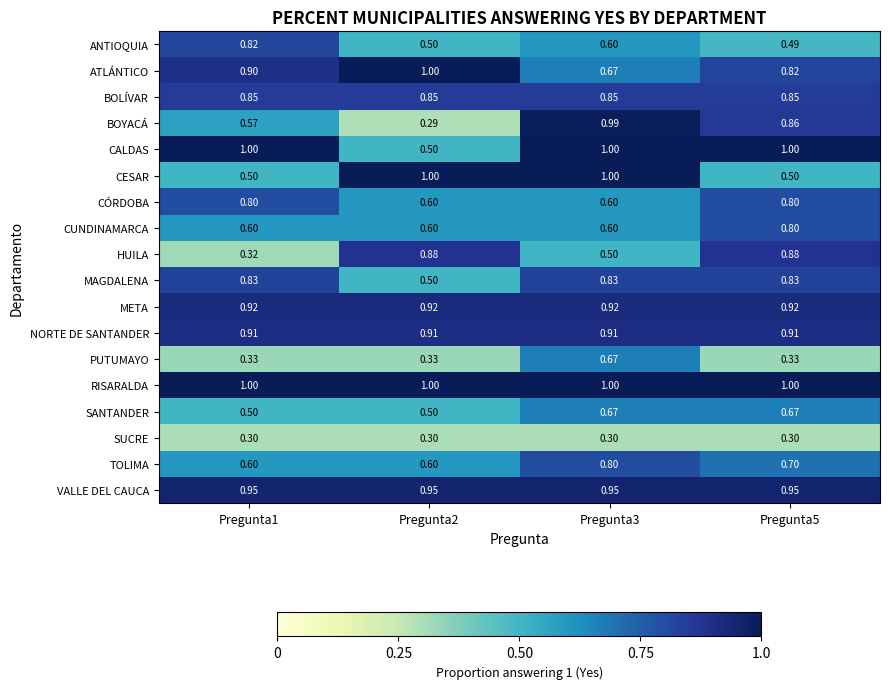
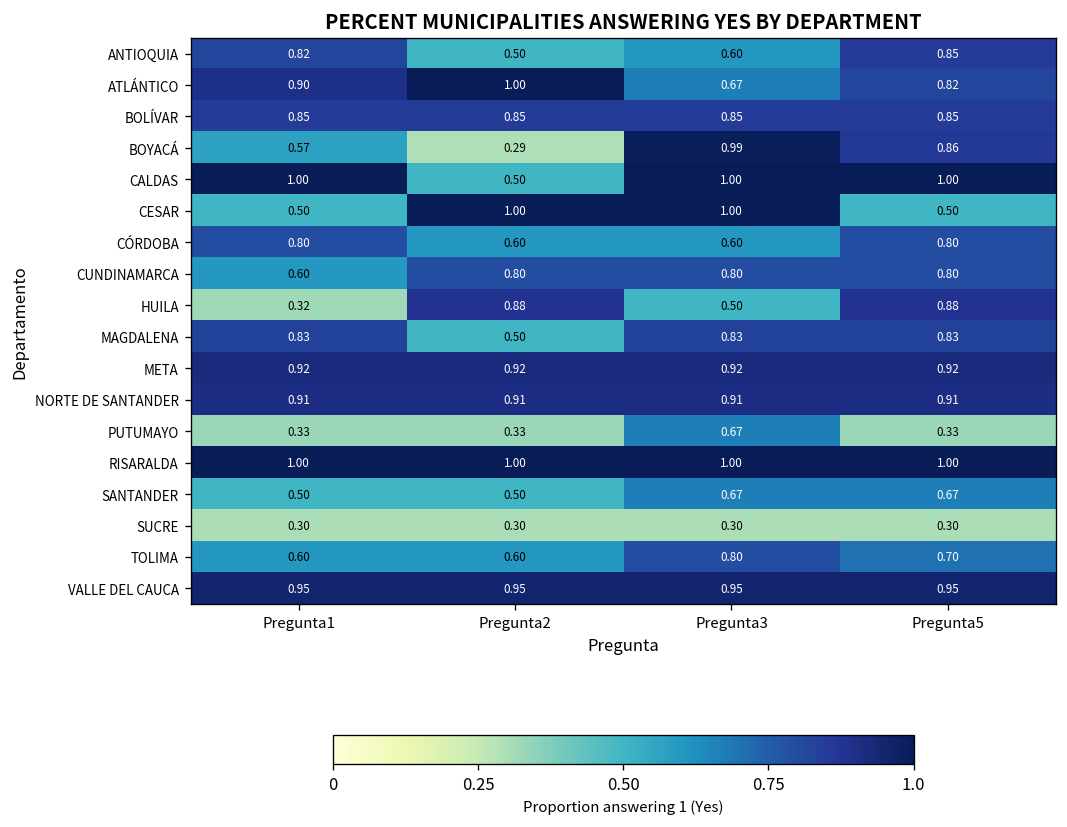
ANTIOQUIA, Pregunta5: 0.49 -> 0.85
CUNDINAMARCA, Pregunta2: 0.60 -> 0.80
CUNDINAMARCA, Pregunta3: 0.60 -> 0.80
